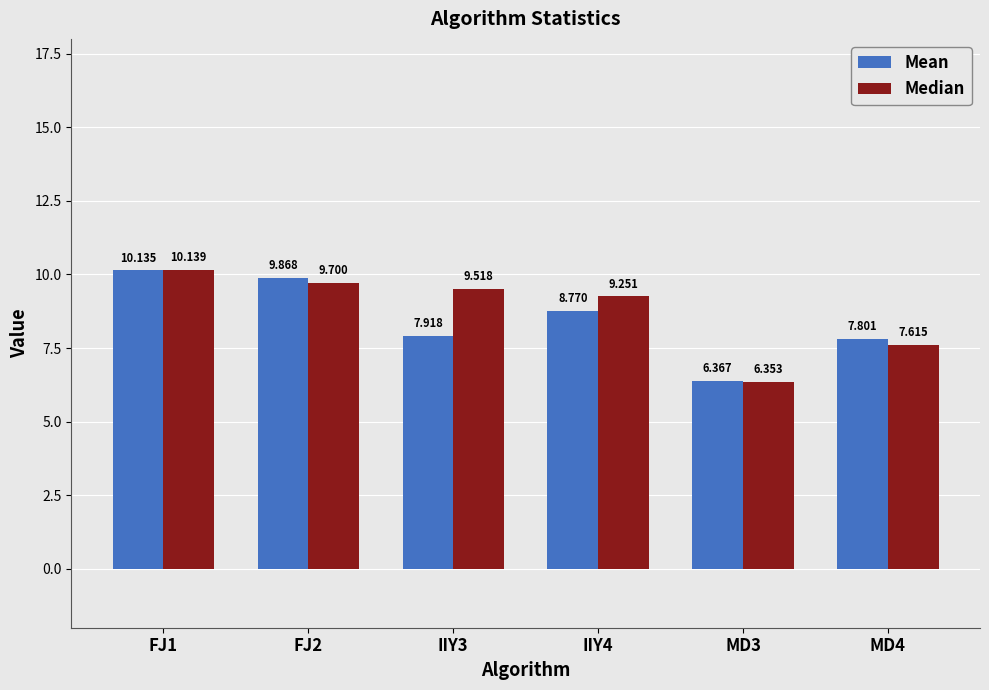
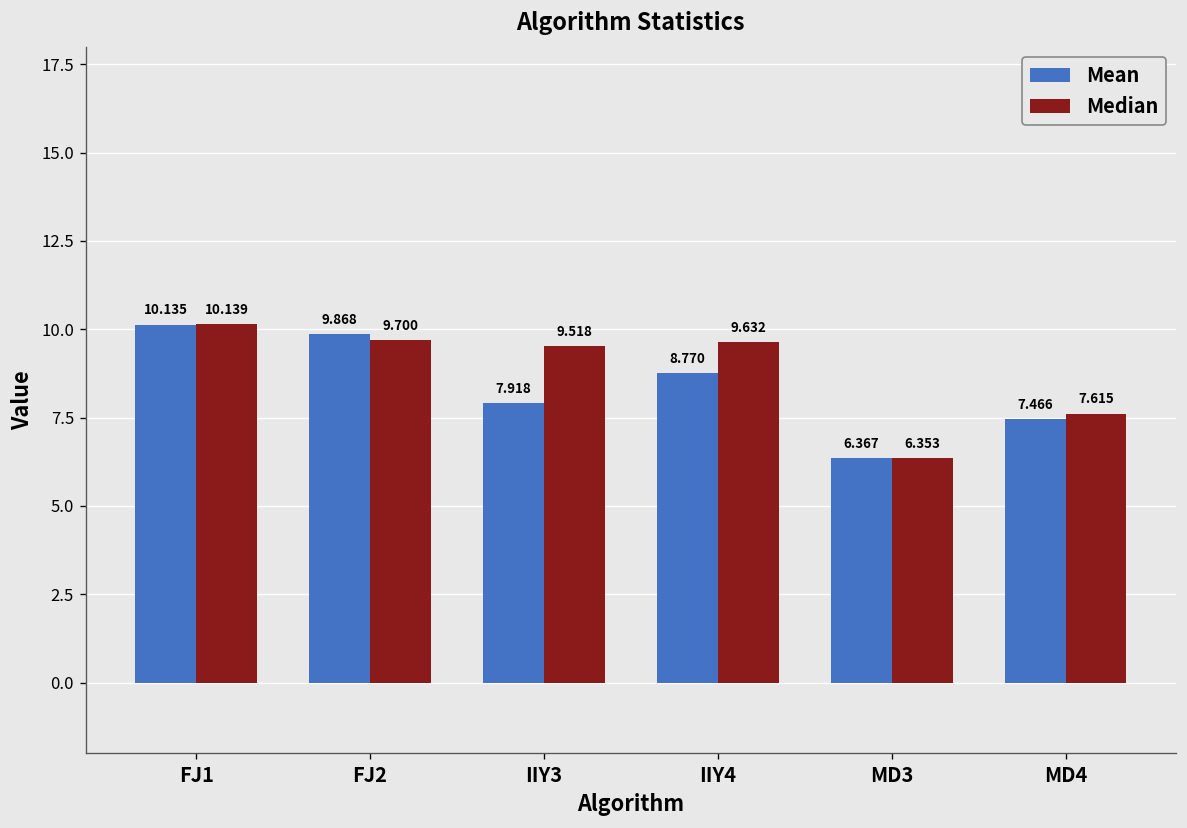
Median, IIY4: 9.251 -> 9.632
Mean, MD4: 7.801 -> 7.466
